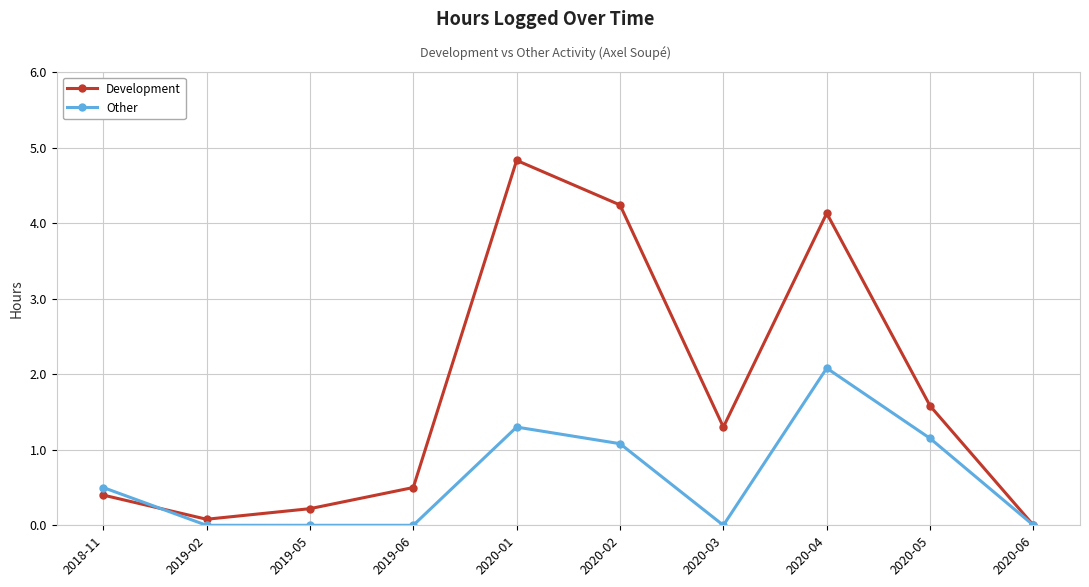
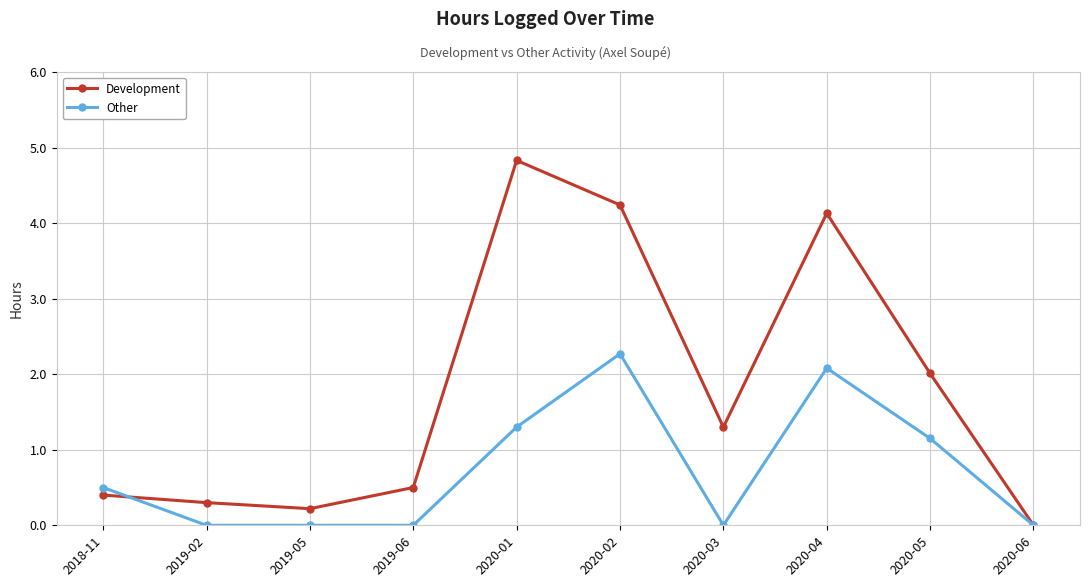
Development, 2019-02: 0.1 -> 0.3
Other, 2020-02: 1.1 -> 2.3
Development, 2020-05: 1.6 -> 2.0
